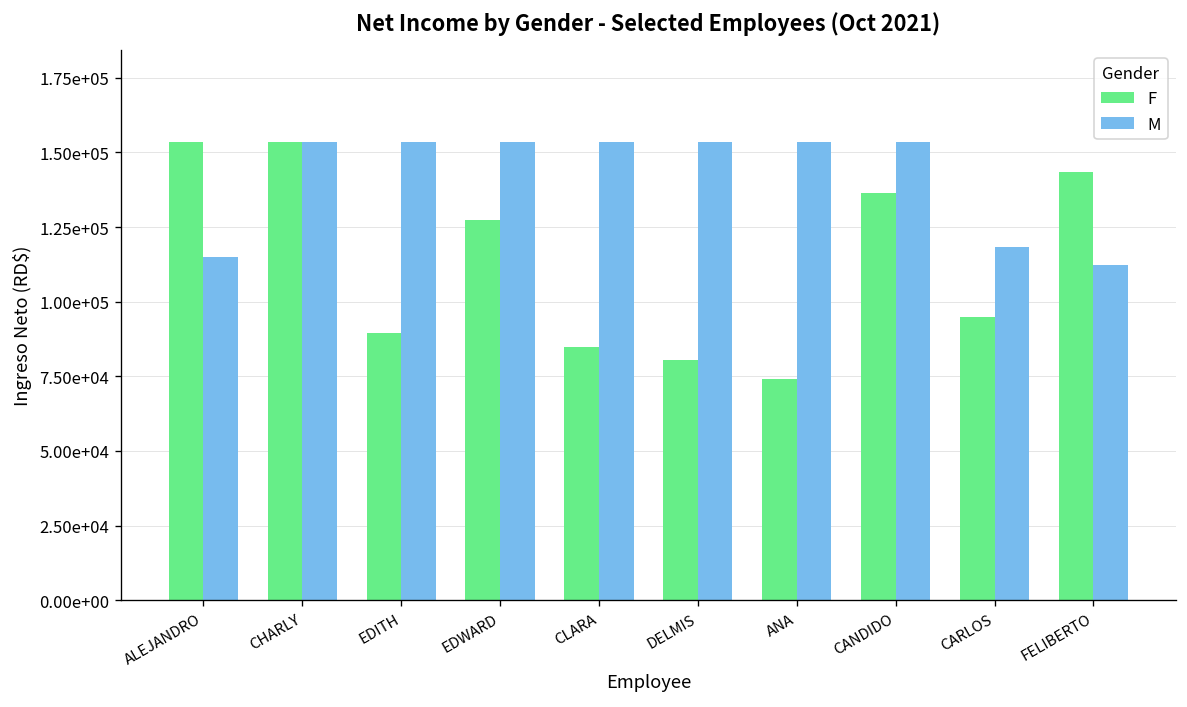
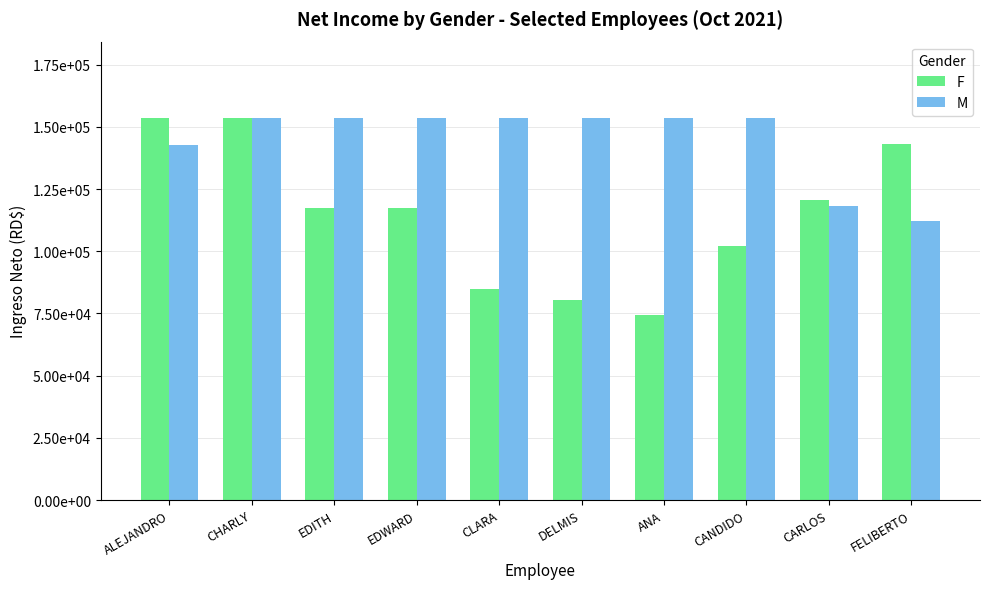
M, ALEJANDRO: 115000 -> 143000
F, EDITH: 90000 -> 117000
F, EDWARD: 127000 -> 117000
F, CANDIDO: 136000 -> 102000
F, CARLOS: 95000 -> 120000
